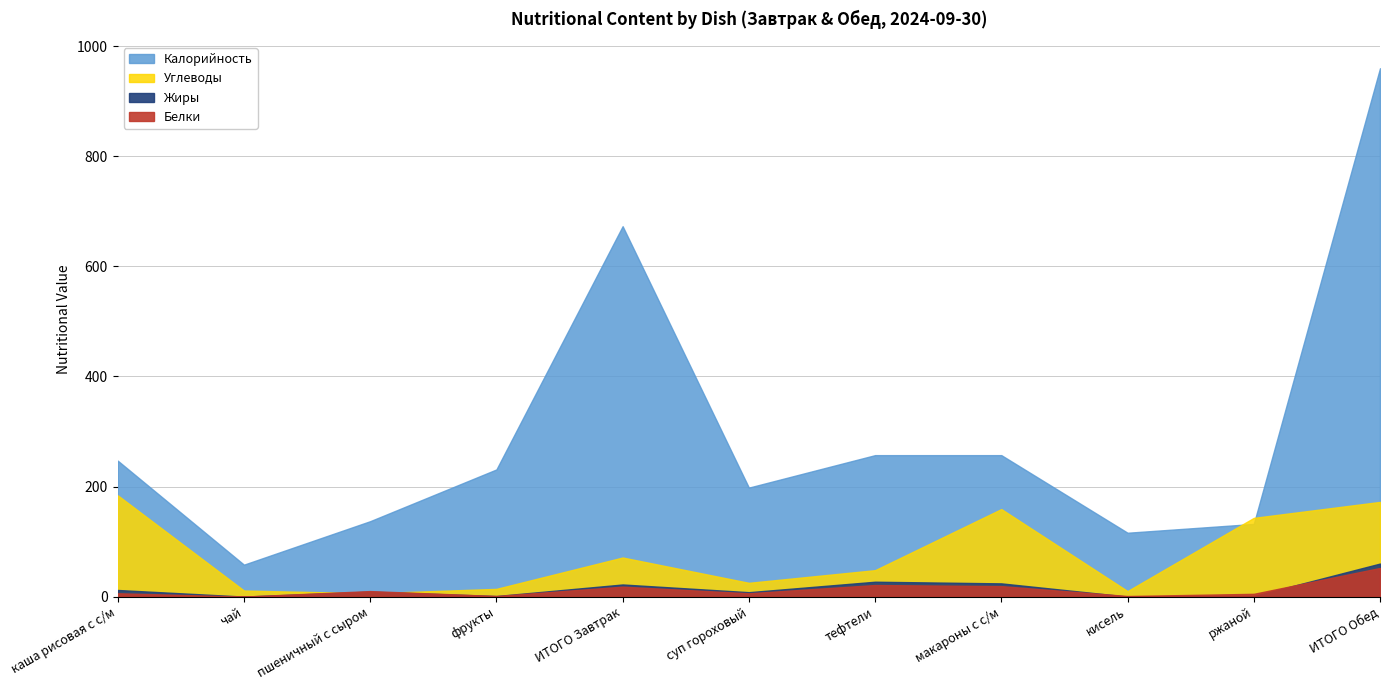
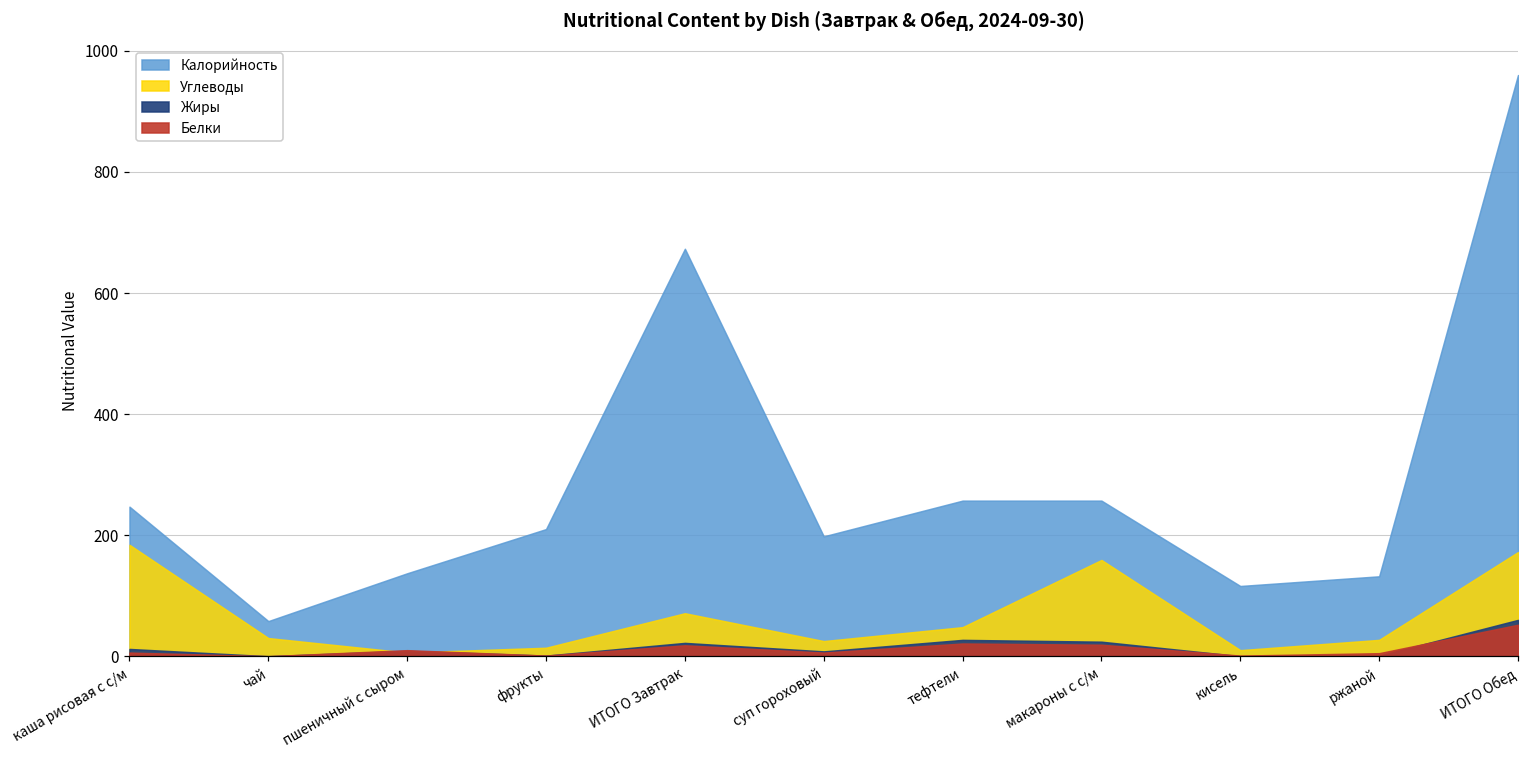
Углеводы, чай: 10 -> 30
Калорийность, фрукты: 230 -> 210
Углеводы, ржаной: 140 -> 30
